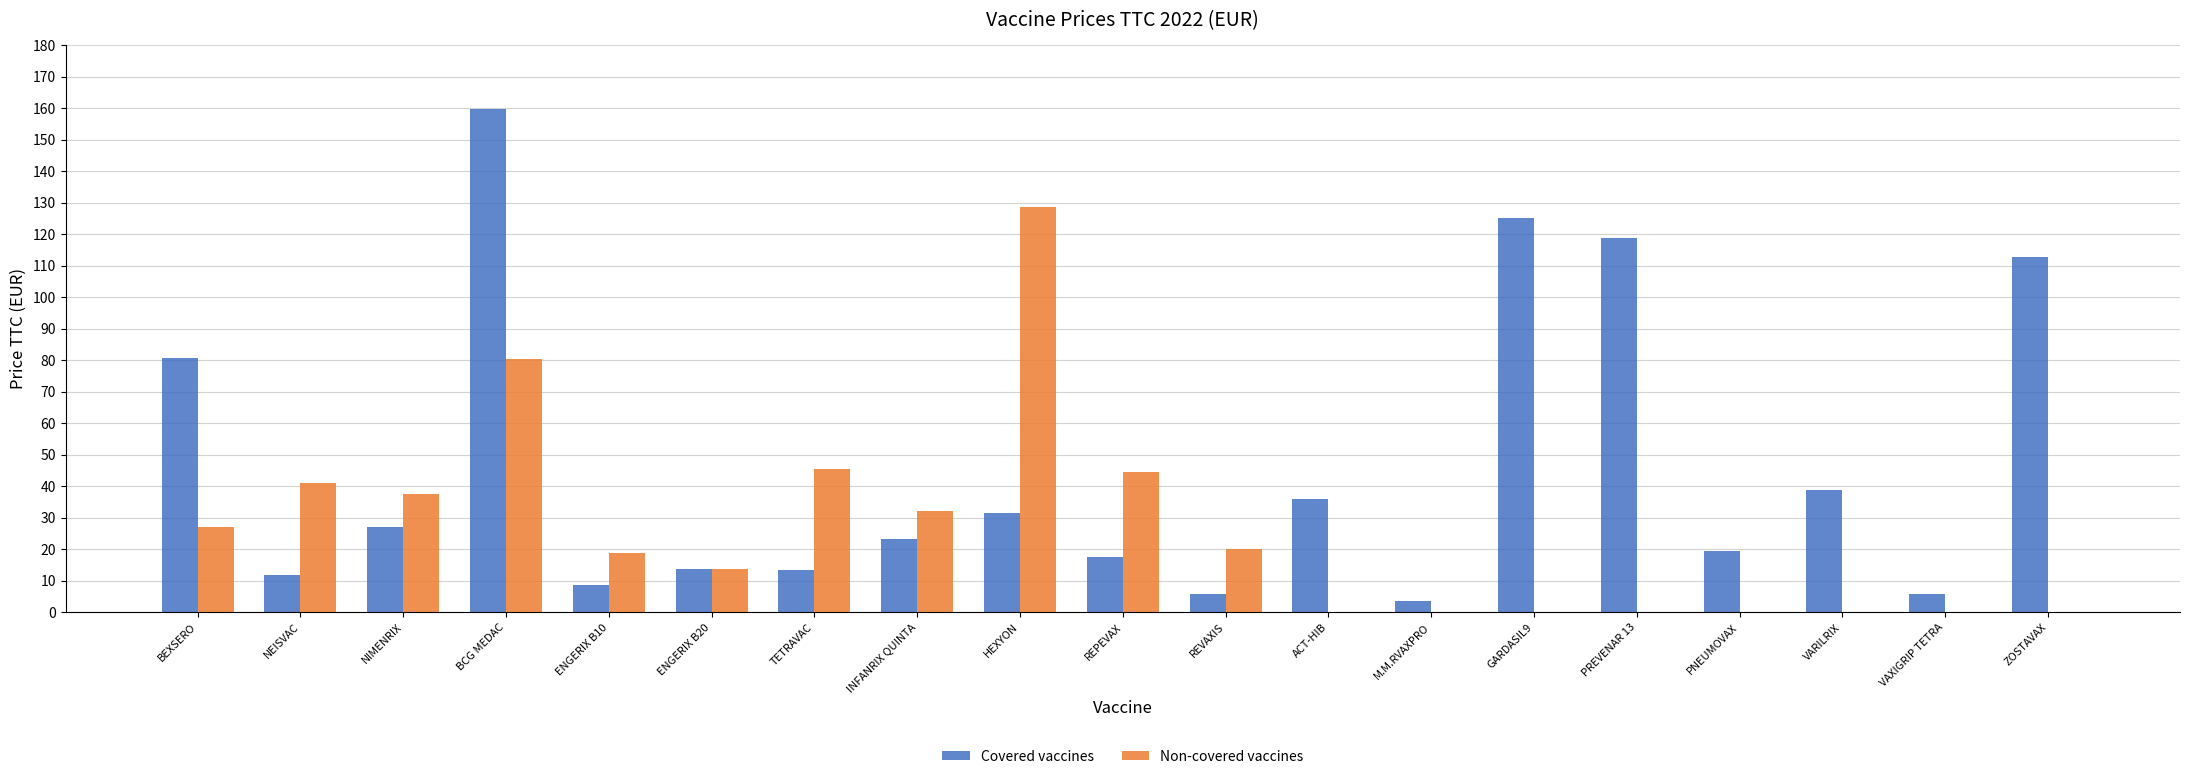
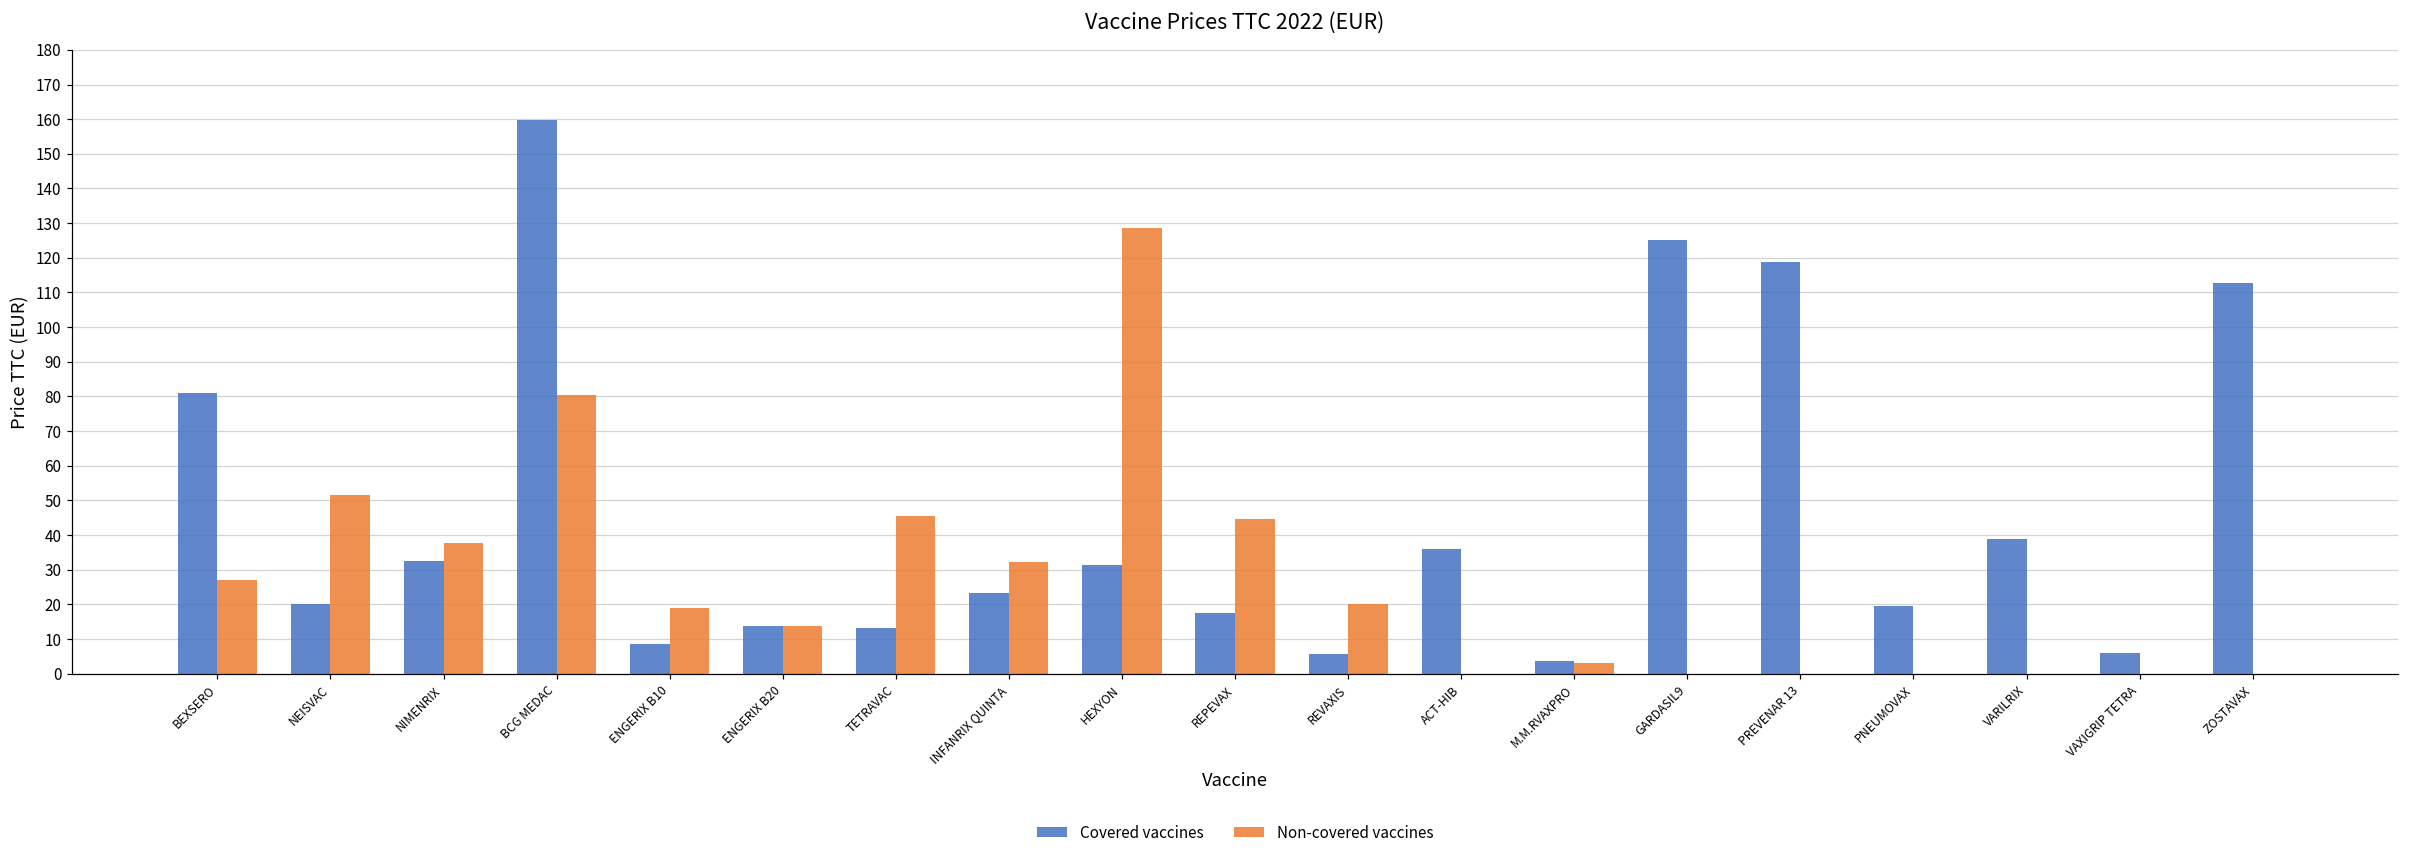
Covered vaccines, NEISVAC: 12 -> 20
Non-covered vaccines, NEISVAC: 41 -> 52
Covered vaccines, NIMENRIX: 27 -> 32
Non-covered vaccines, M.M.RVAXPRO: 0 -> 3
